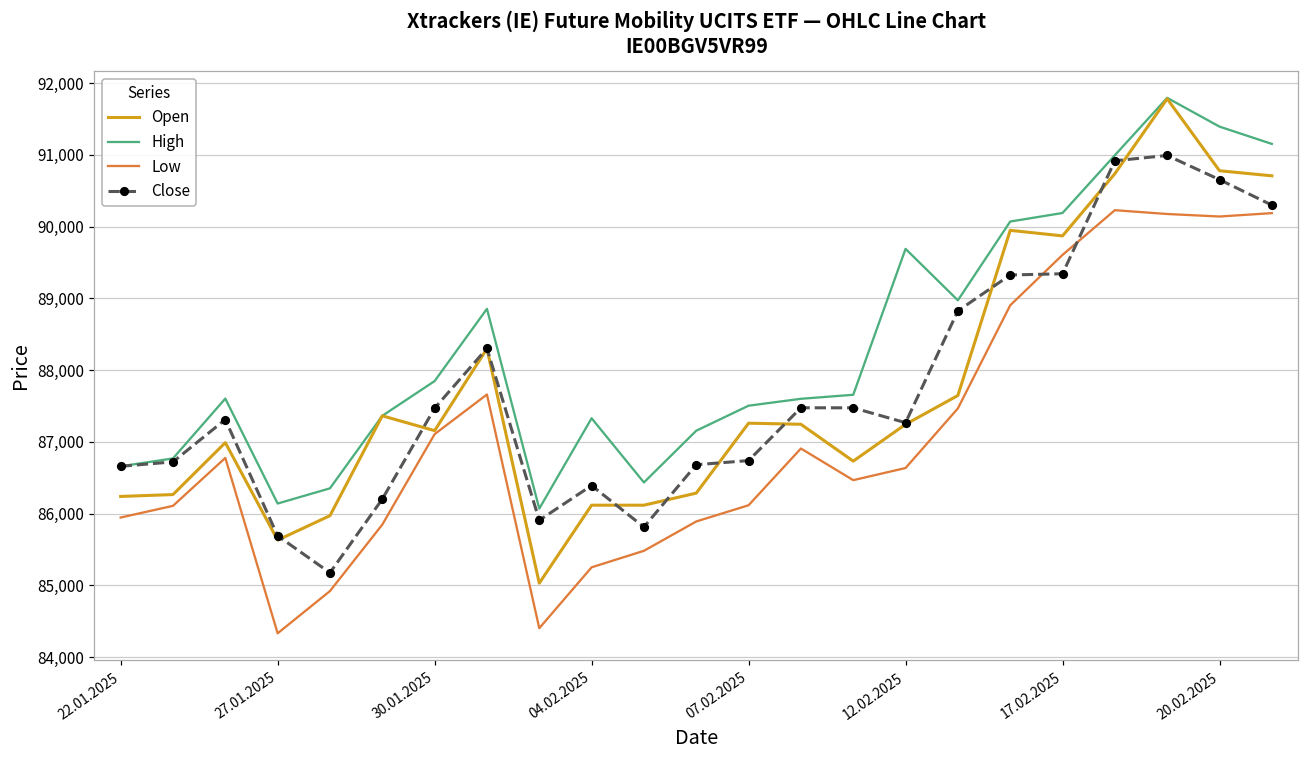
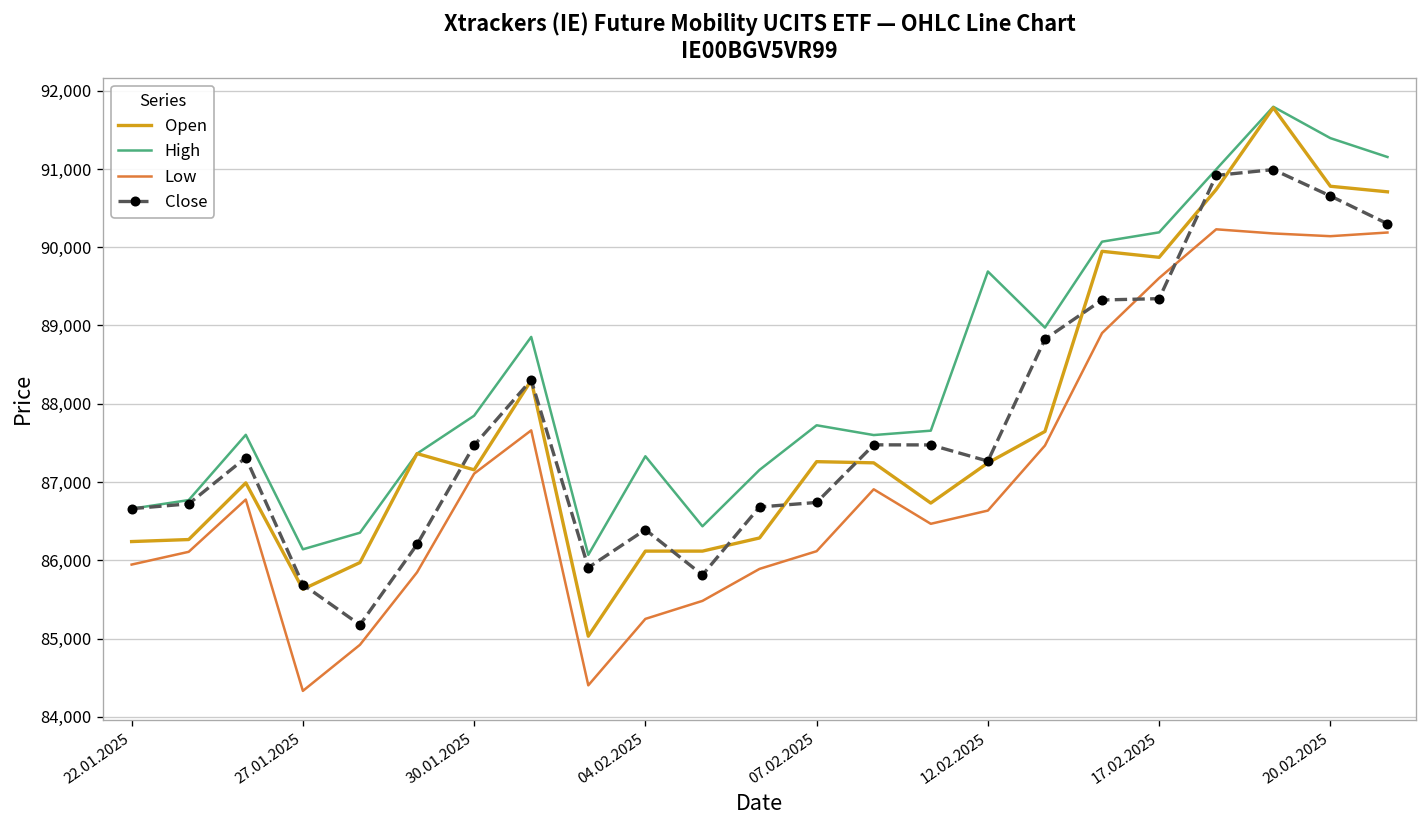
High, 07.02.2025: 87,500 -> 87,700
